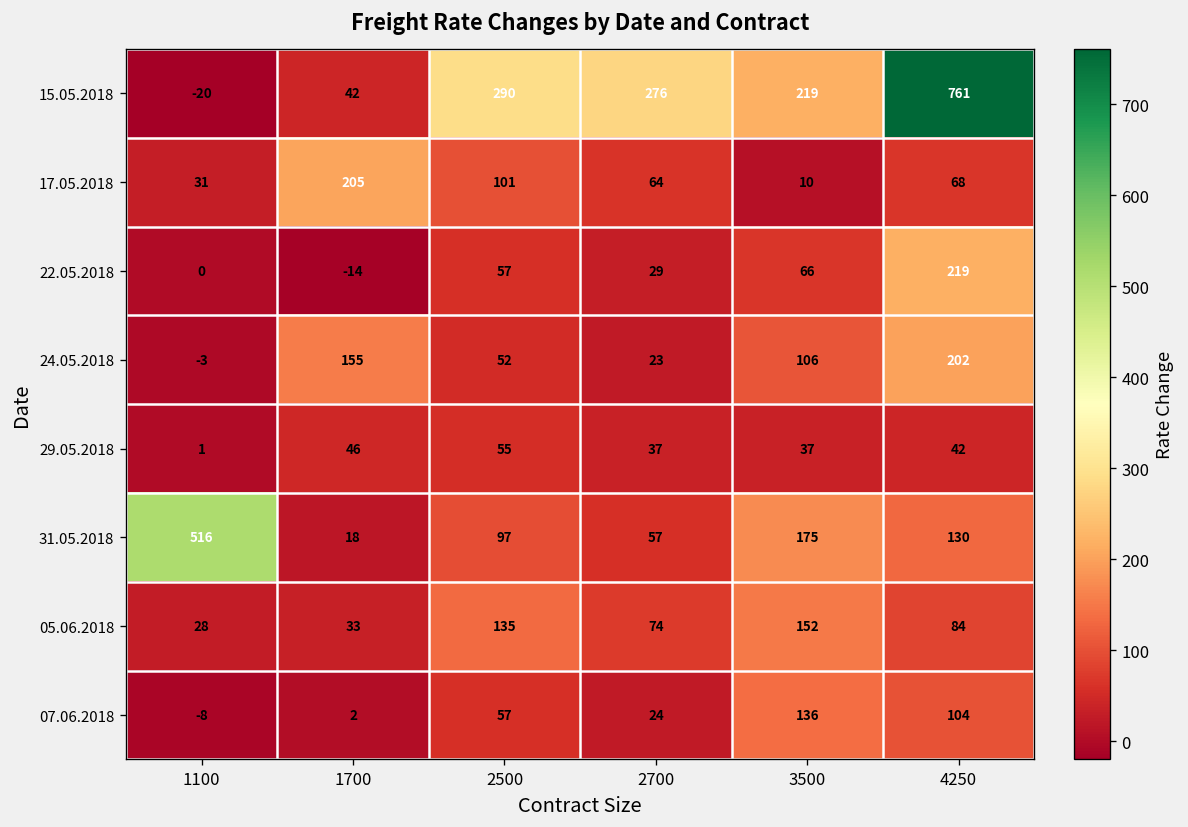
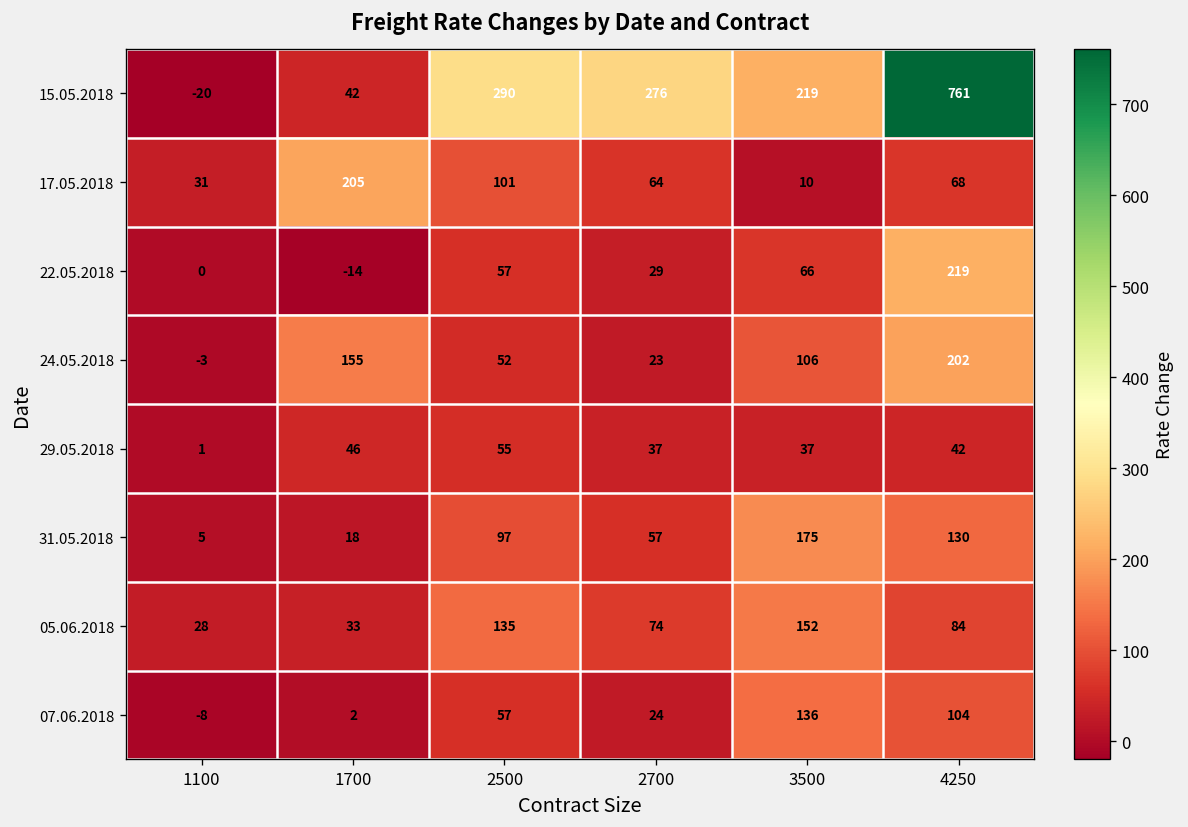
31.05.2018, 1100: 516 -> 5
